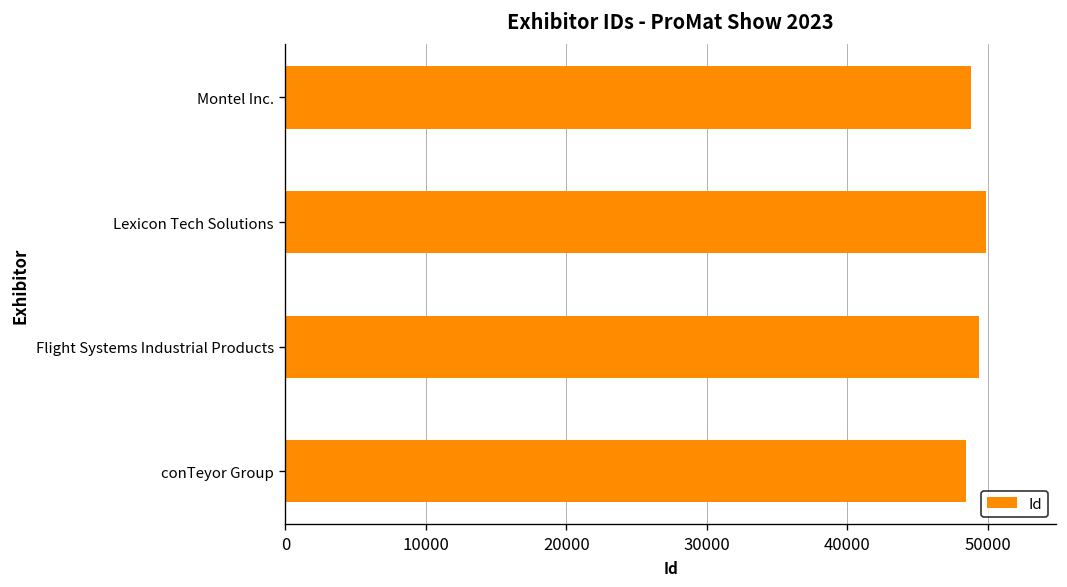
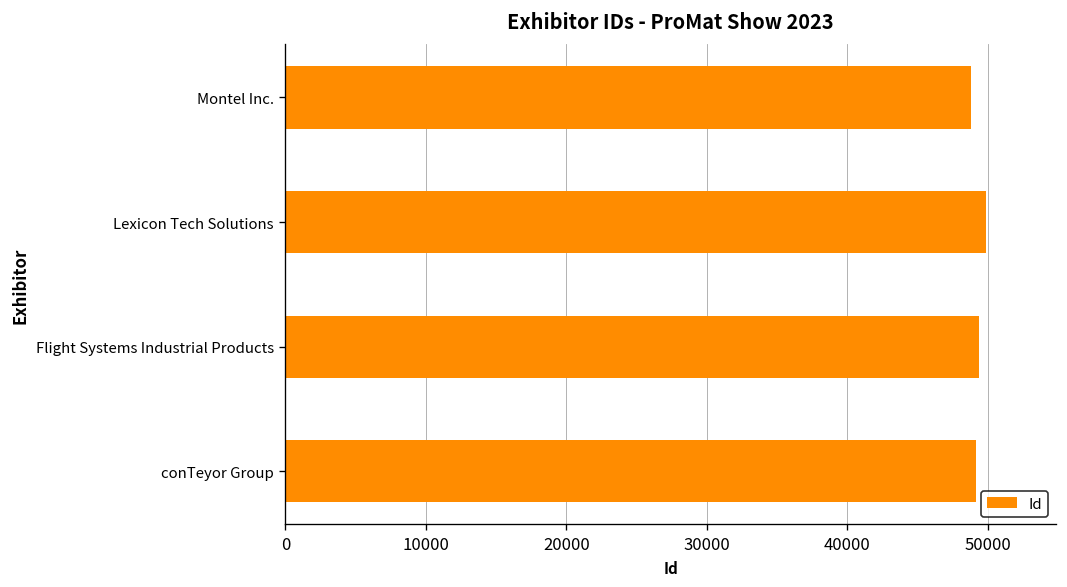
conTeyor Group: 48500 -> 49200
